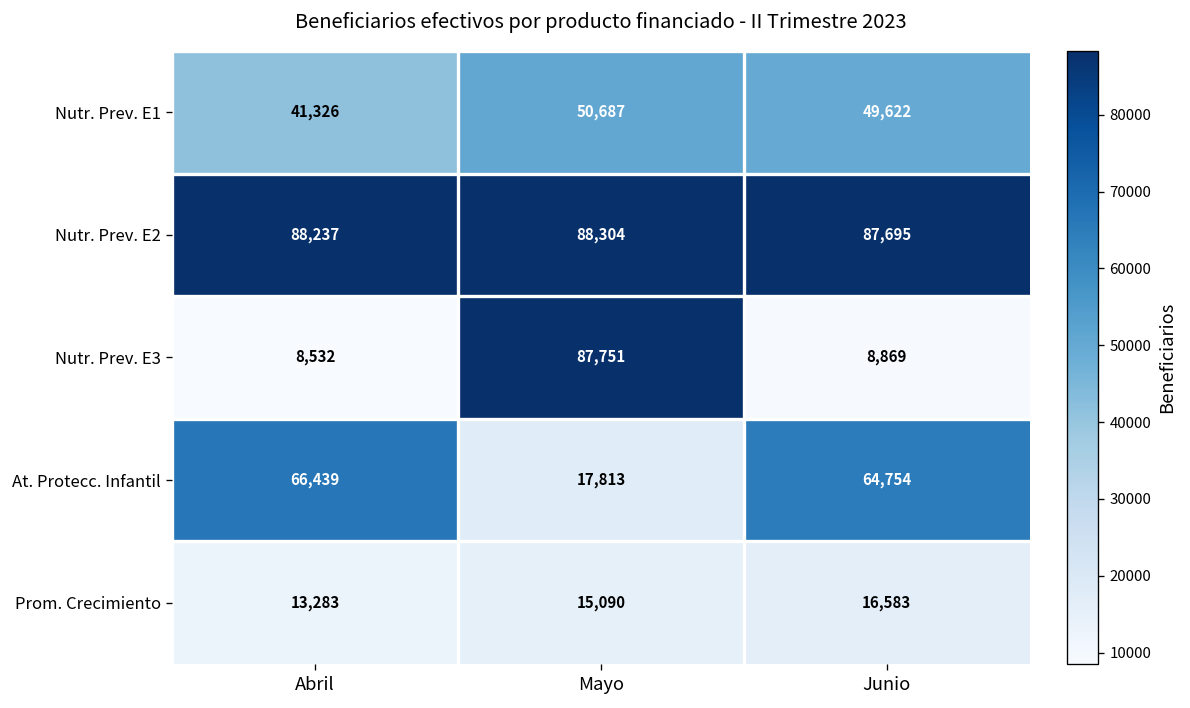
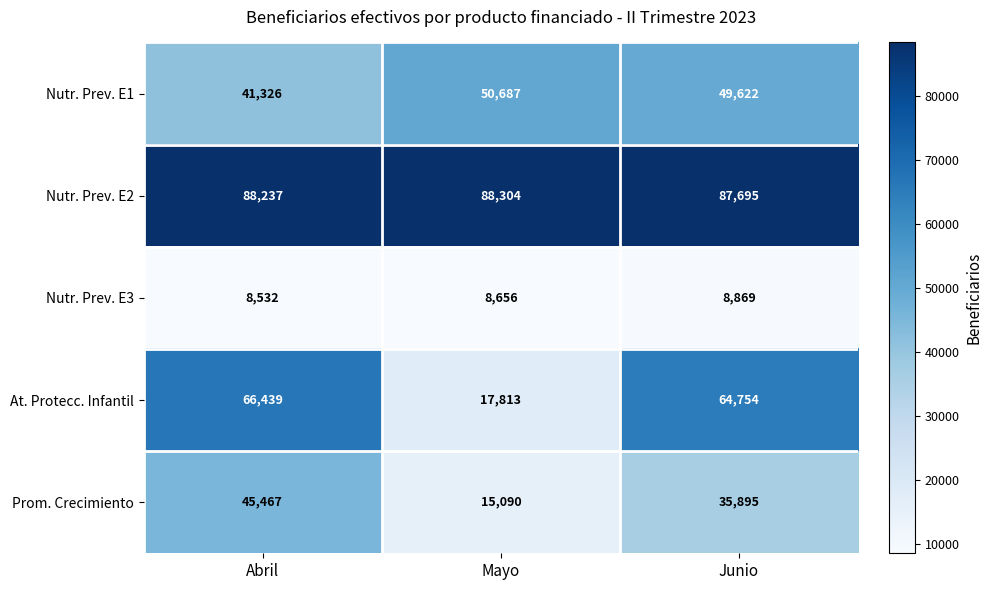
Nutr. Prev. E3, Mayo: 87,751 -> 8,656
Prom. Crecimiento, Abril: 13,283 -> 45,467
Prom. Crecimiento, Junio: 16,583 -> 35,895
